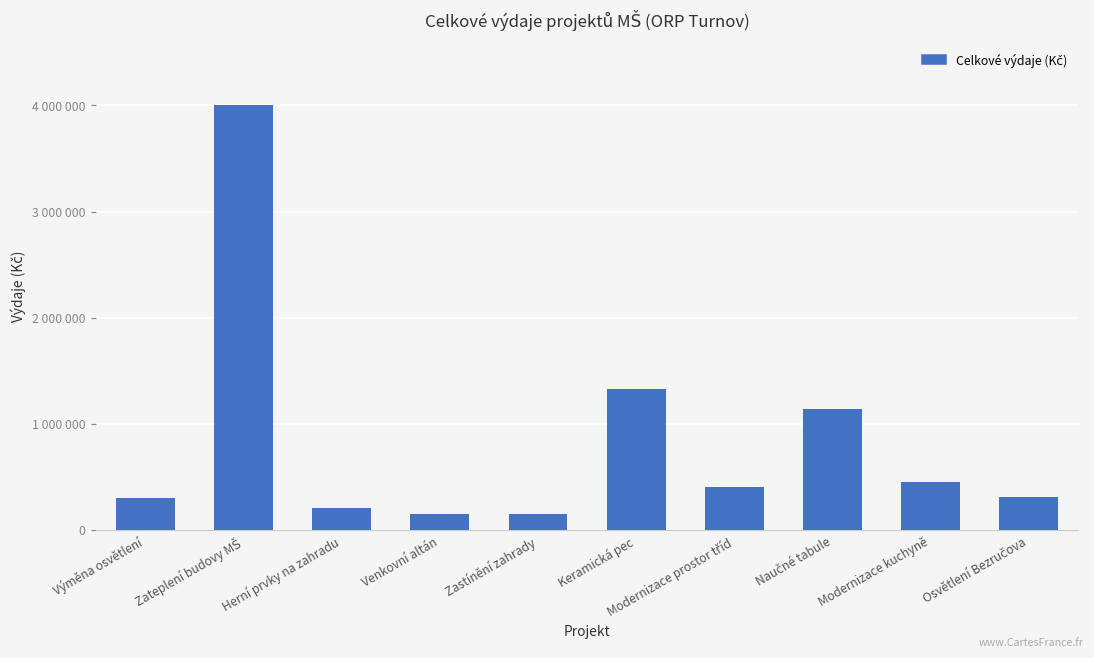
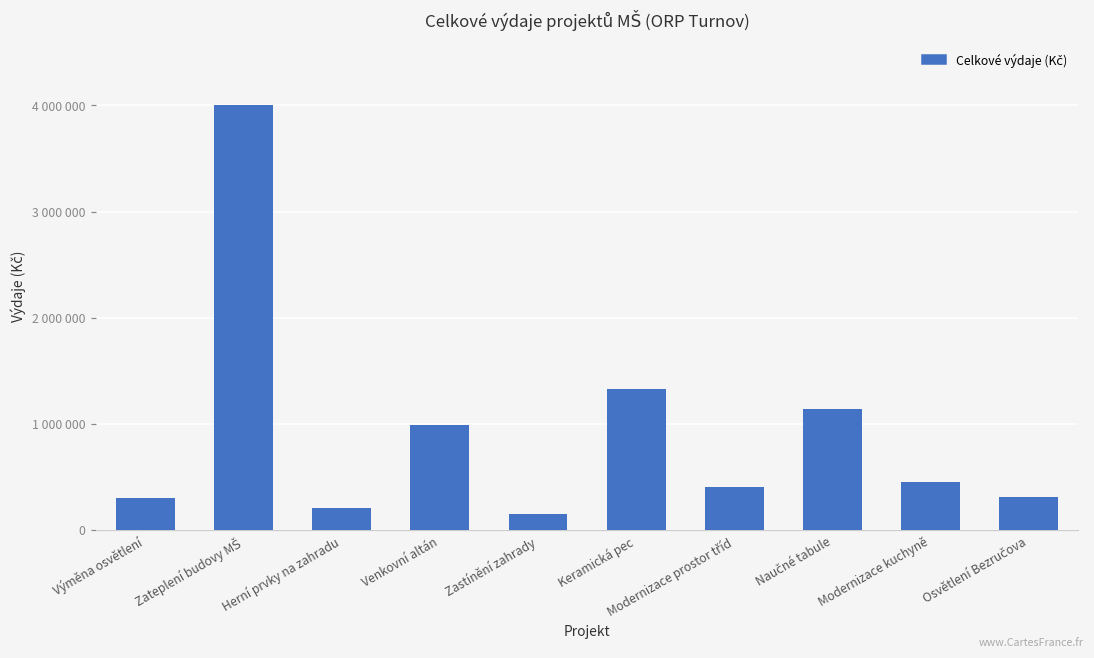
Venkovní altán: 200000 -> 1000000
